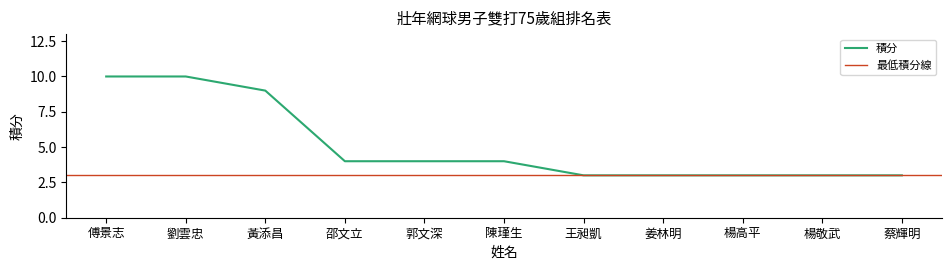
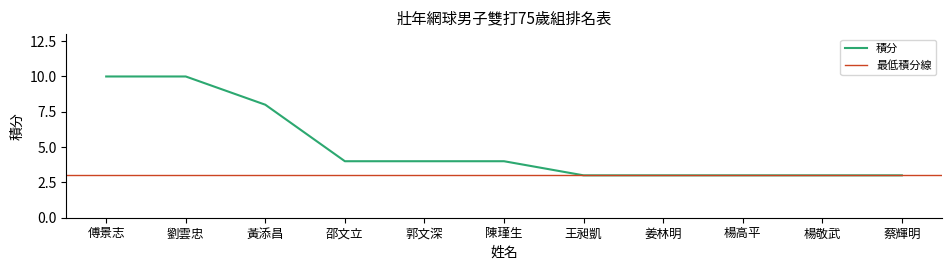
黃添昌: 9 -> 8
